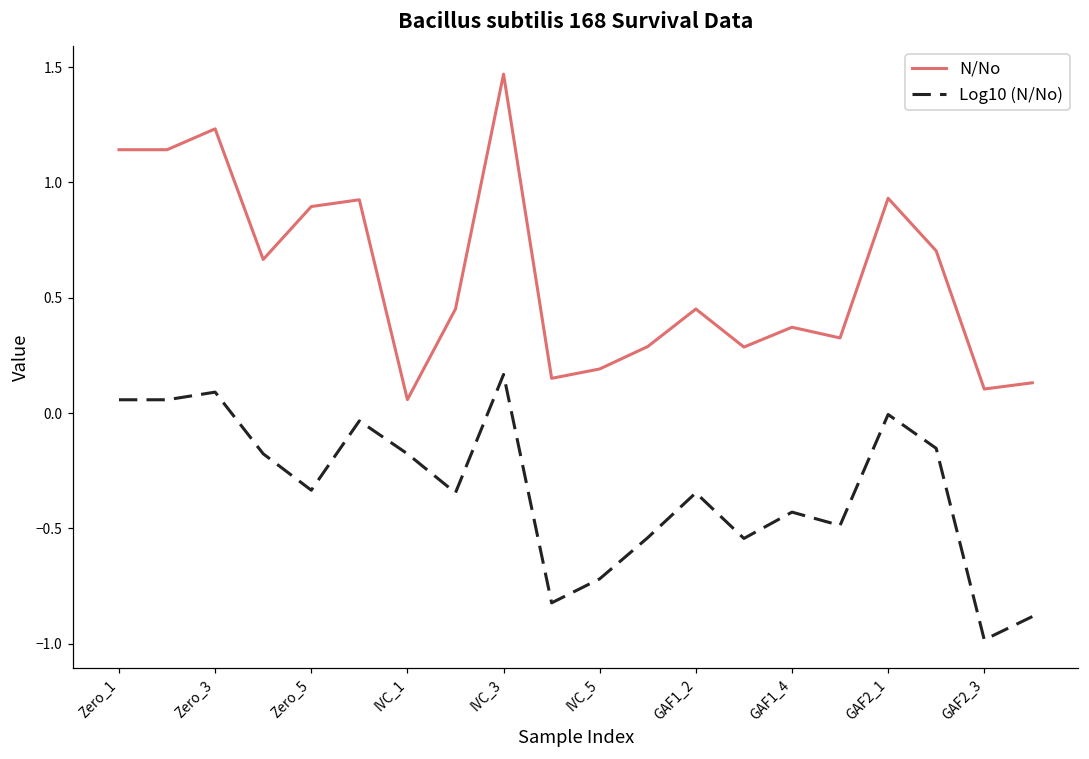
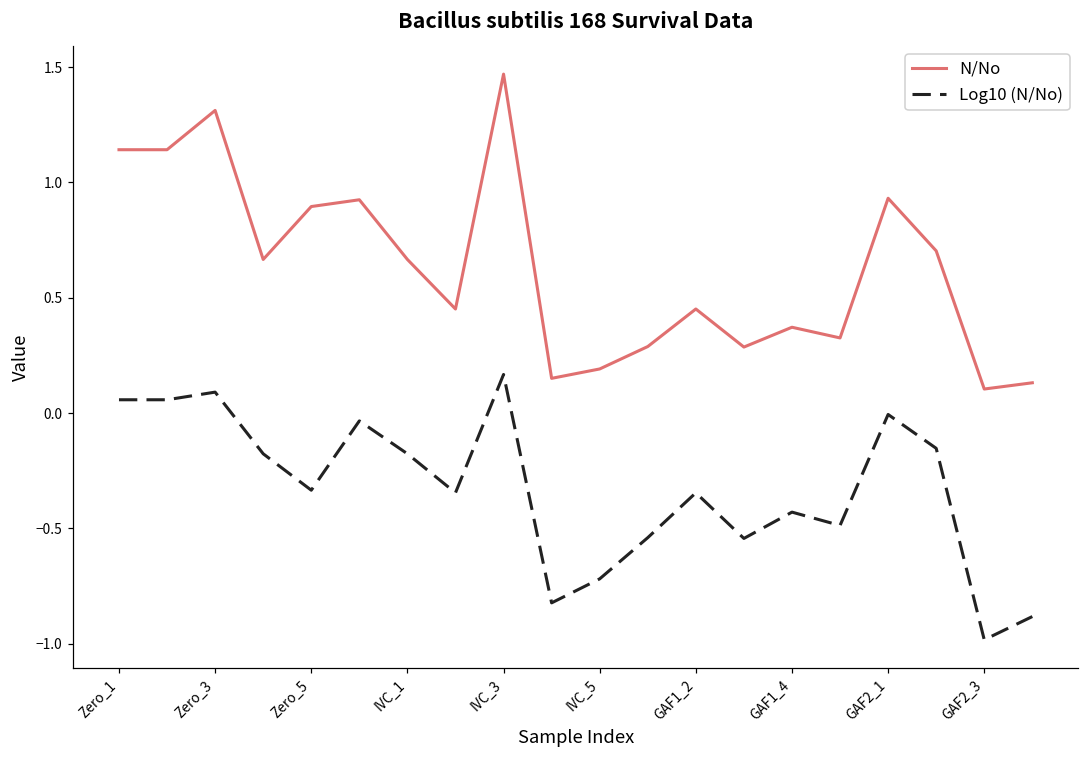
N/No, Zero_3: 1.23 -> 1.31
N/No, IVC_1: 0.06 -> 0.67
